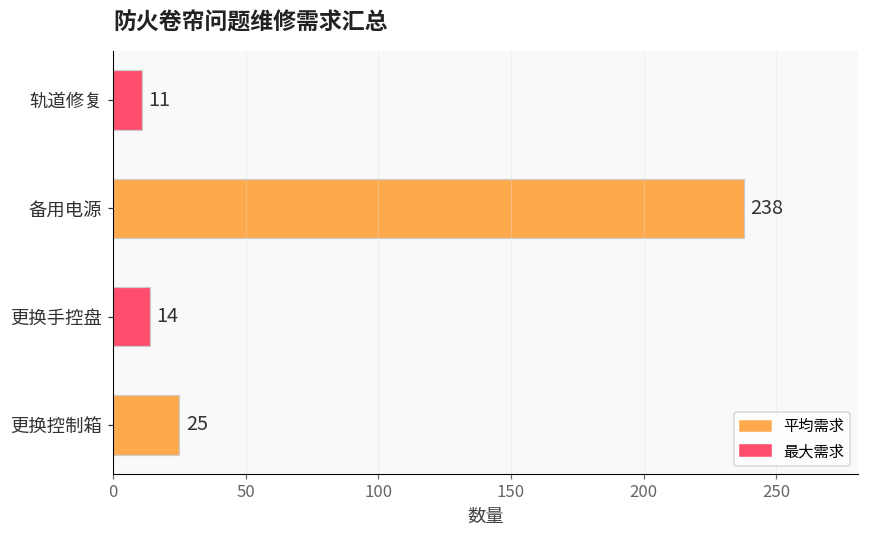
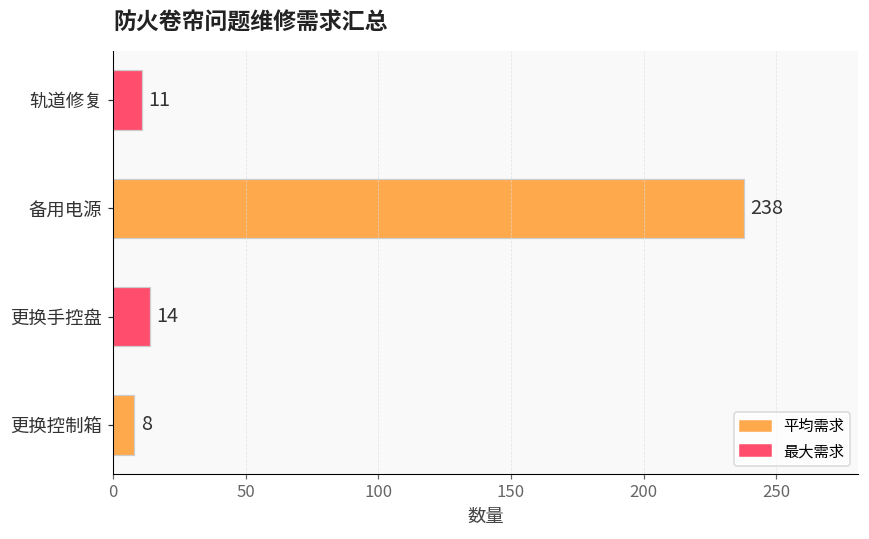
更换控制箱: 25 -> 8
